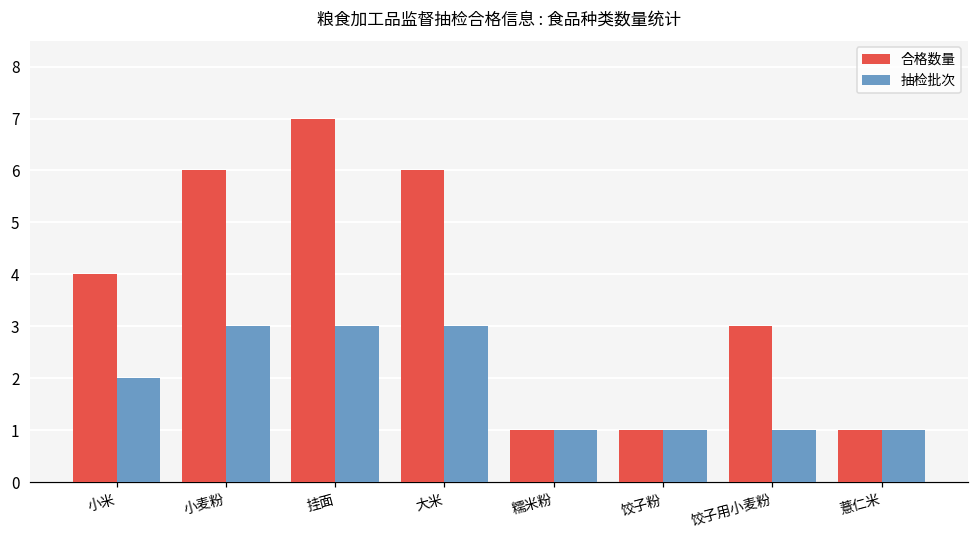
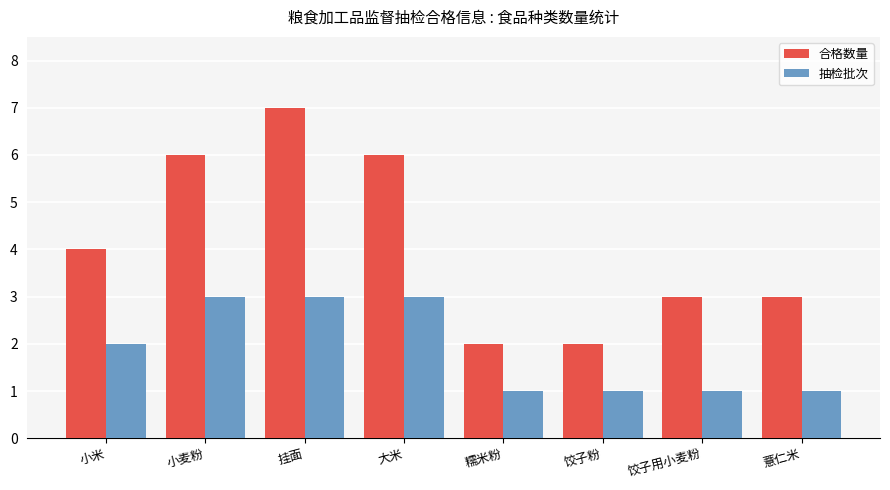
合格数量, 糯米粉: 1 -> 2
合格数量, 饺子粉: 1 -> 2
合格数量, 薏仁米: 1 -> 3
